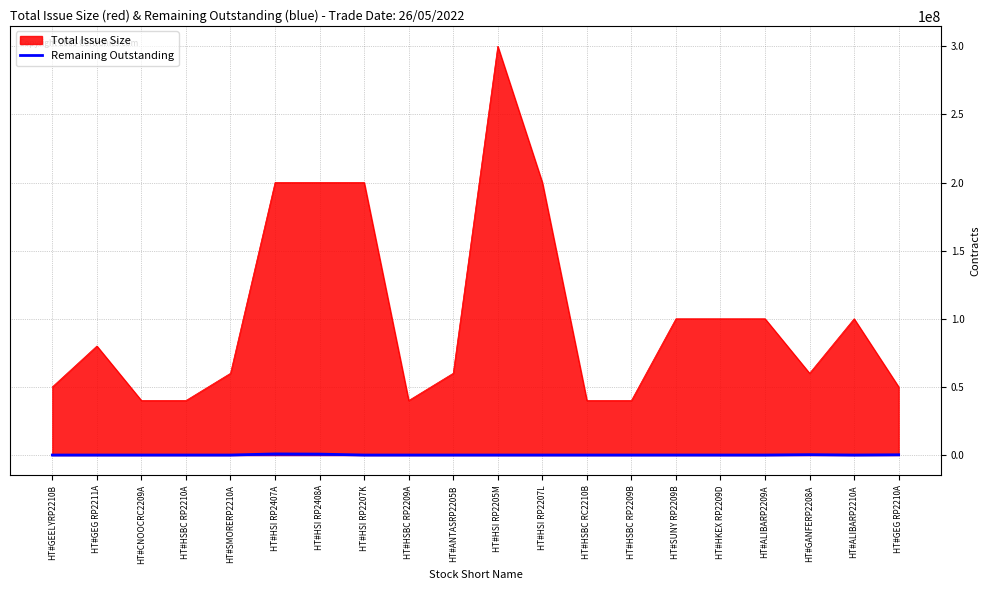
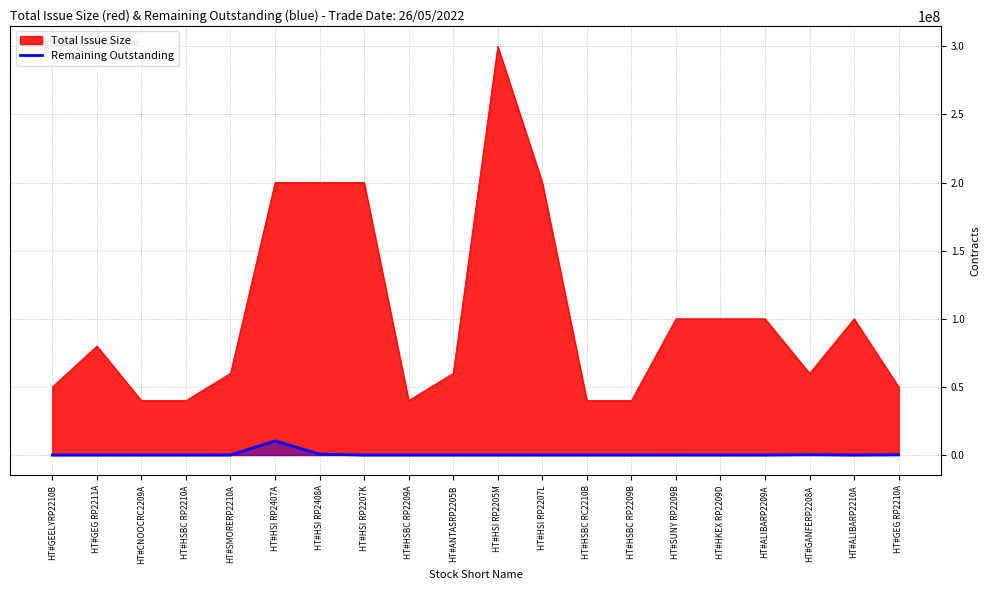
Remaining Outstanding, HT#HSI RP2407A: 1000000 -> 10000000
